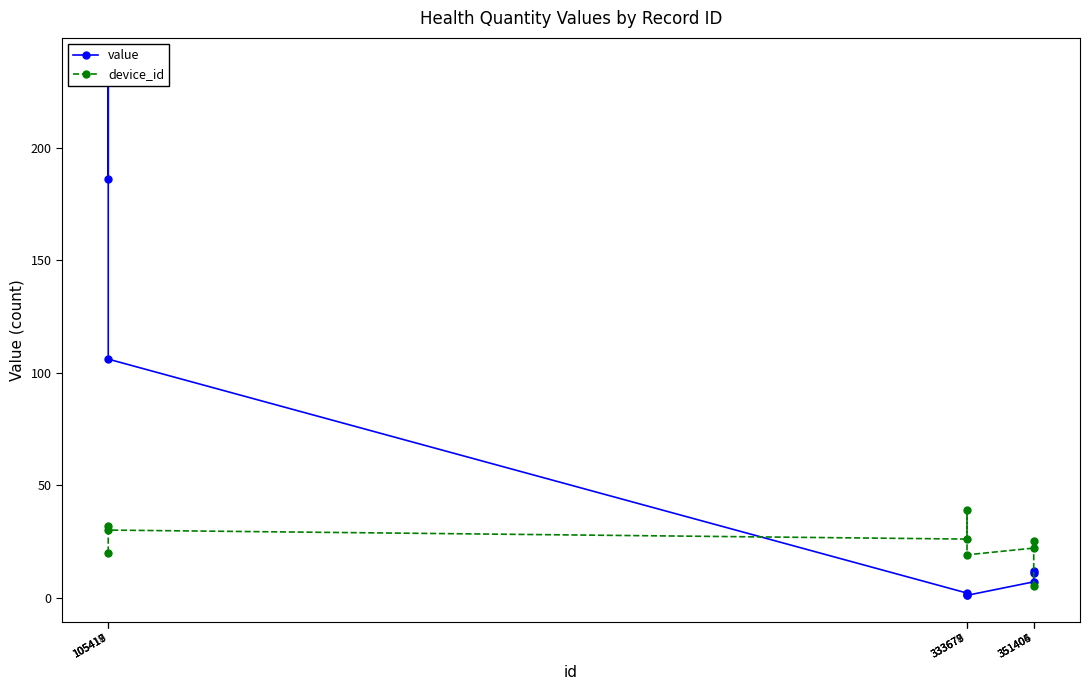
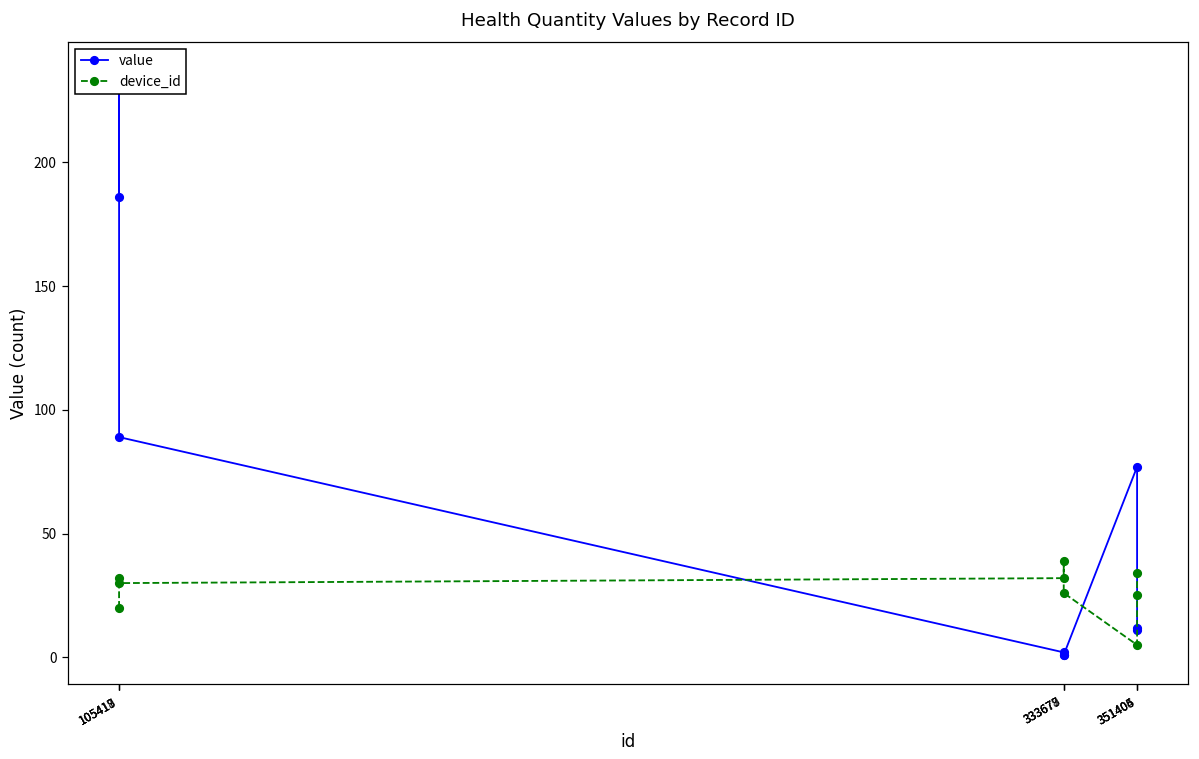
value, 105419: 106 -> 89
device_id, 333677: 26 -> 32
device_id, 333679: 19 -> 26
value, 351404: 7 -> 77
device_id, 351404: 22 -> 5
device_id, 351406: 5 -> 34
